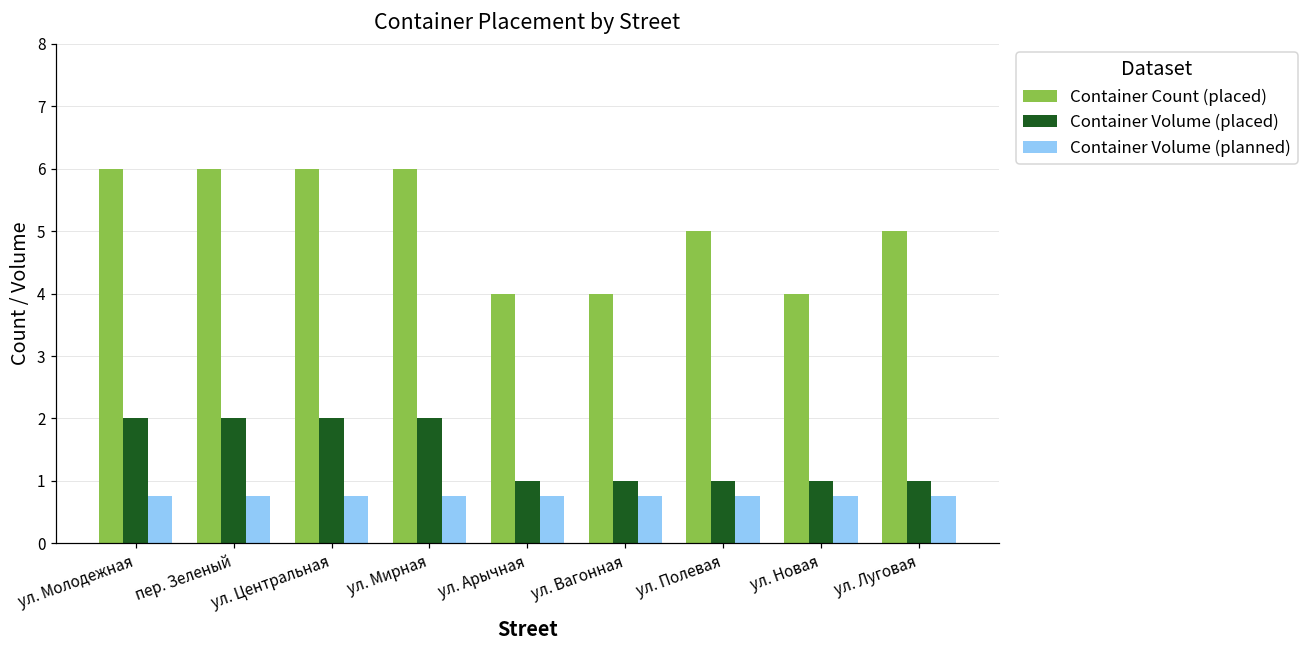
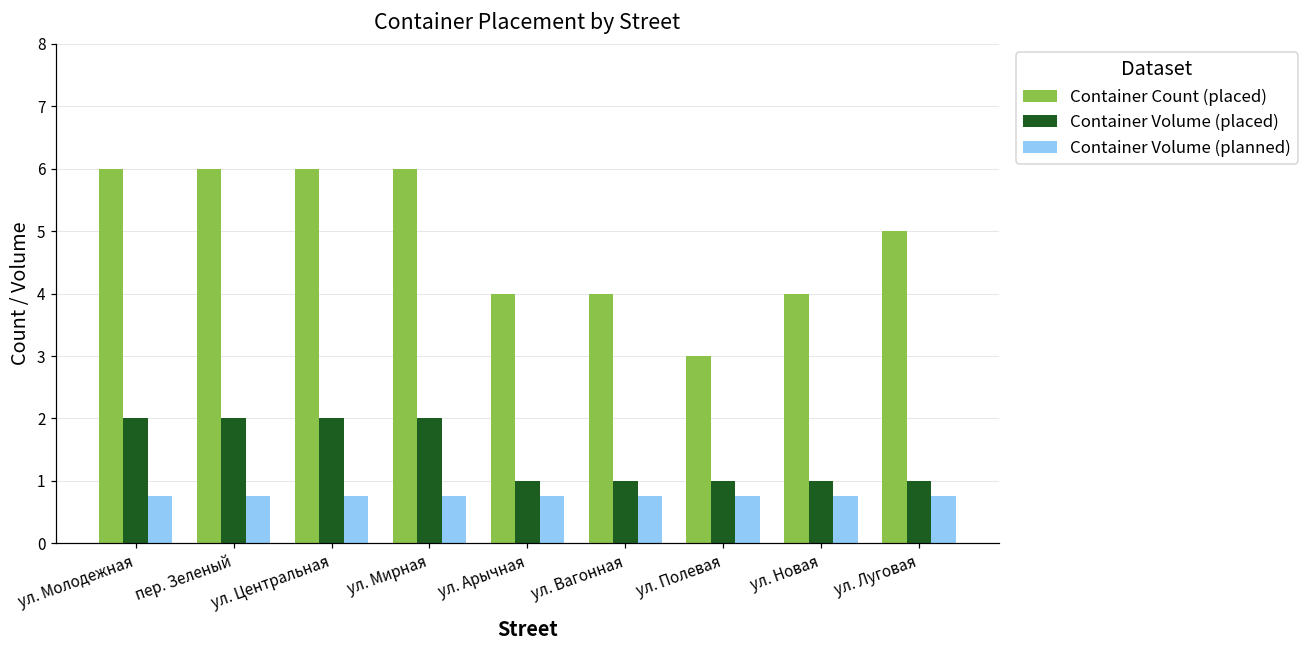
Container Count (placed), ул. Полевая: 5 -> 3
